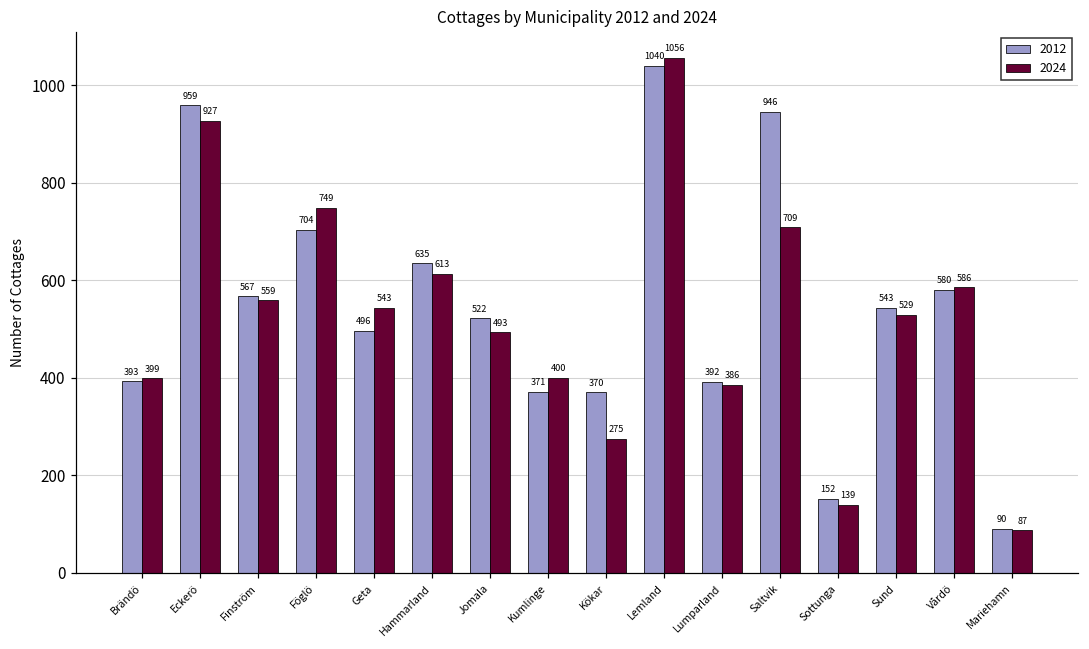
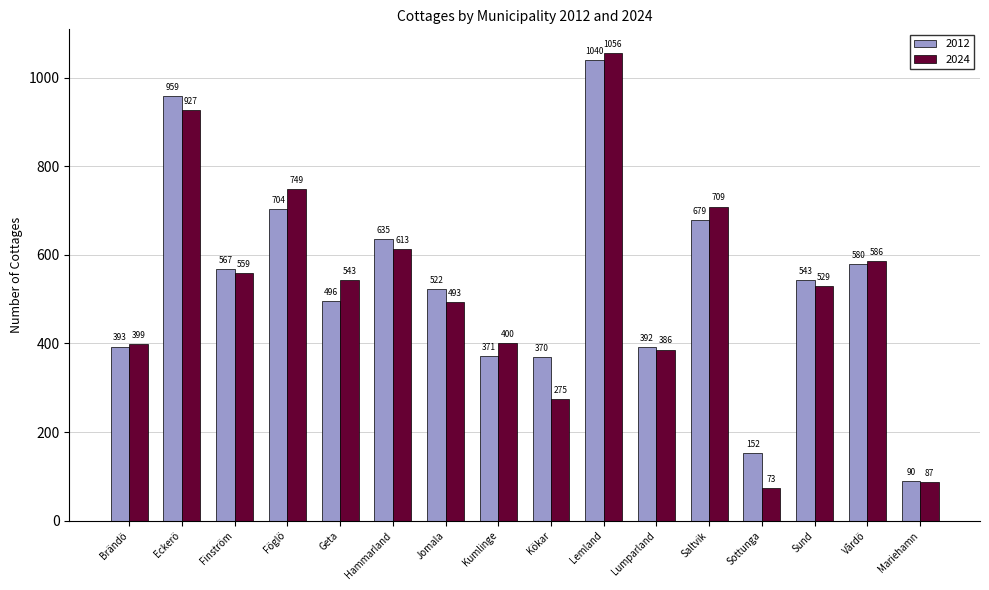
2012, Saltvik: 946 -> 679
2024, Sottunga: 139 -> 73
